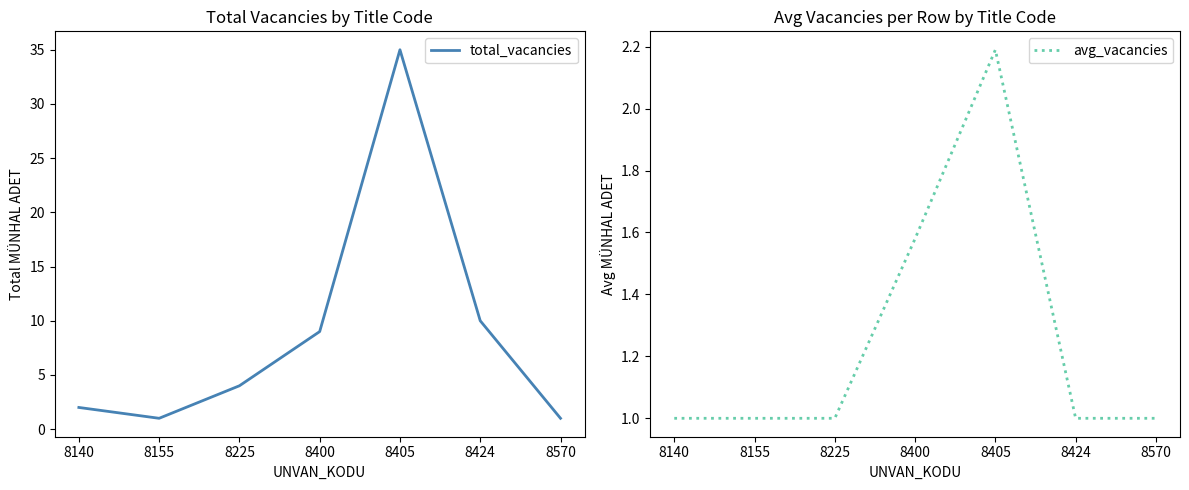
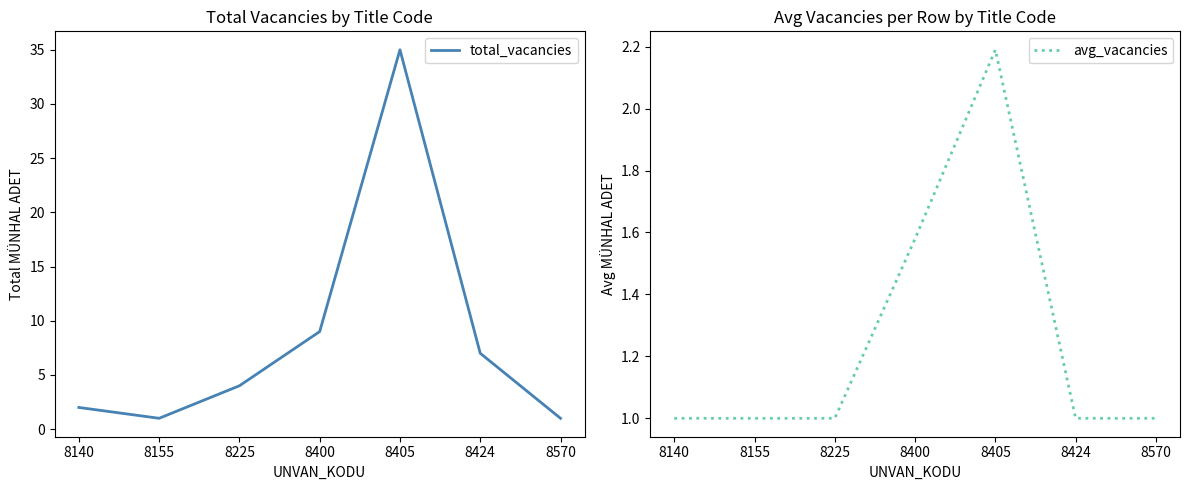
Total Vacancies by Title Code, 8424: 10 -> 7
